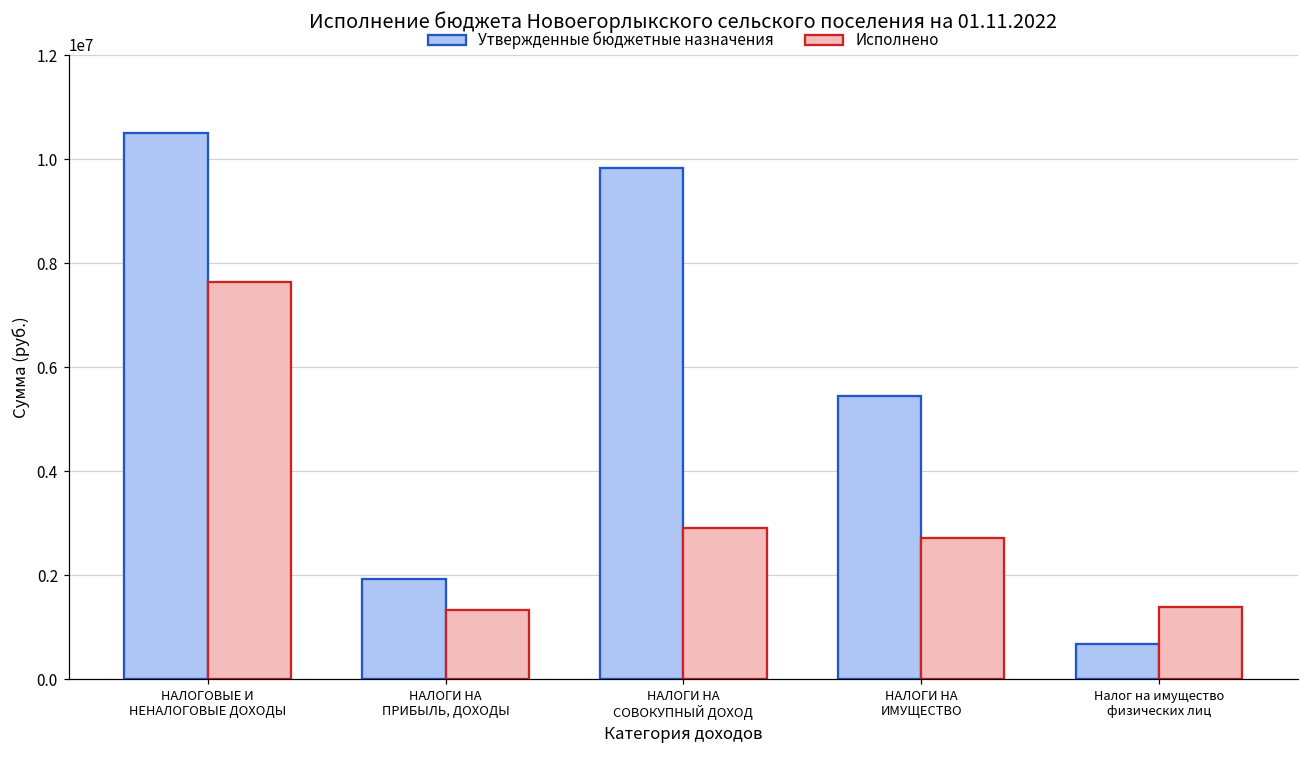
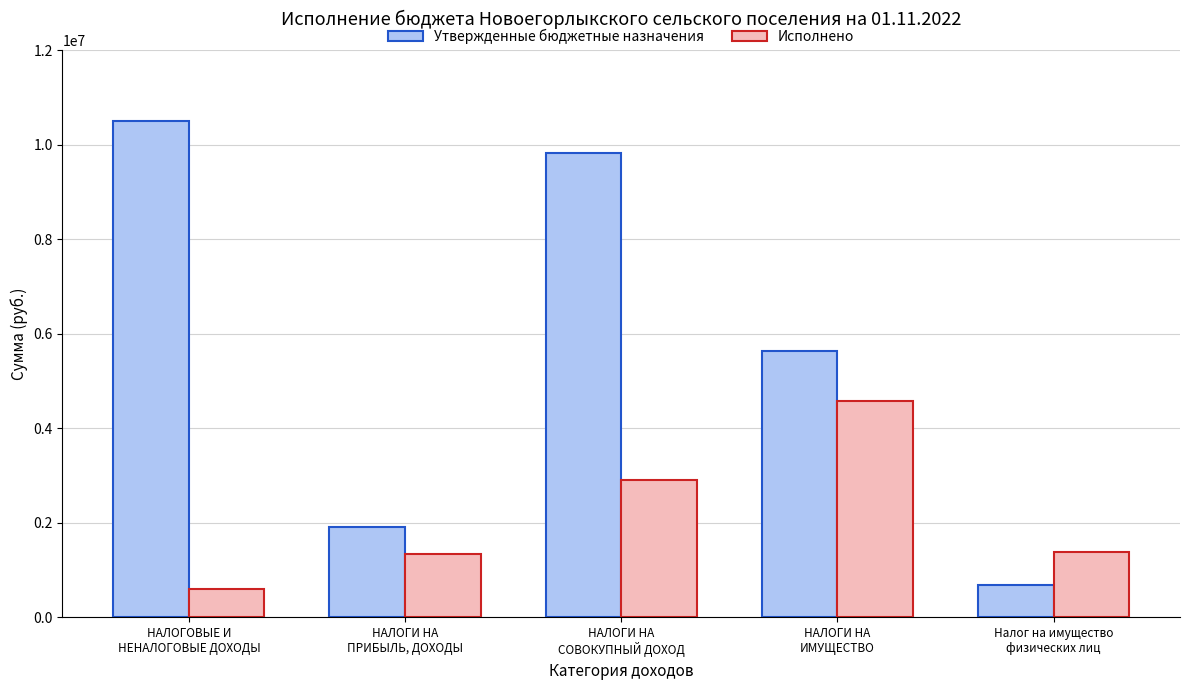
Исполнено, НАЛОГОВЫЕ И НЕНАЛОГОВЫЕ ДОХОДЫ: 7600000 -> 600000
Утвержденные бюджетные назначения, НАЛОГИ НА ИМУЩЕСТВО: 5500000 -> 5600000
Исполнено, НАЛОГИ НА ИМУЩЕСТВО: 2700000 -> 4600000
